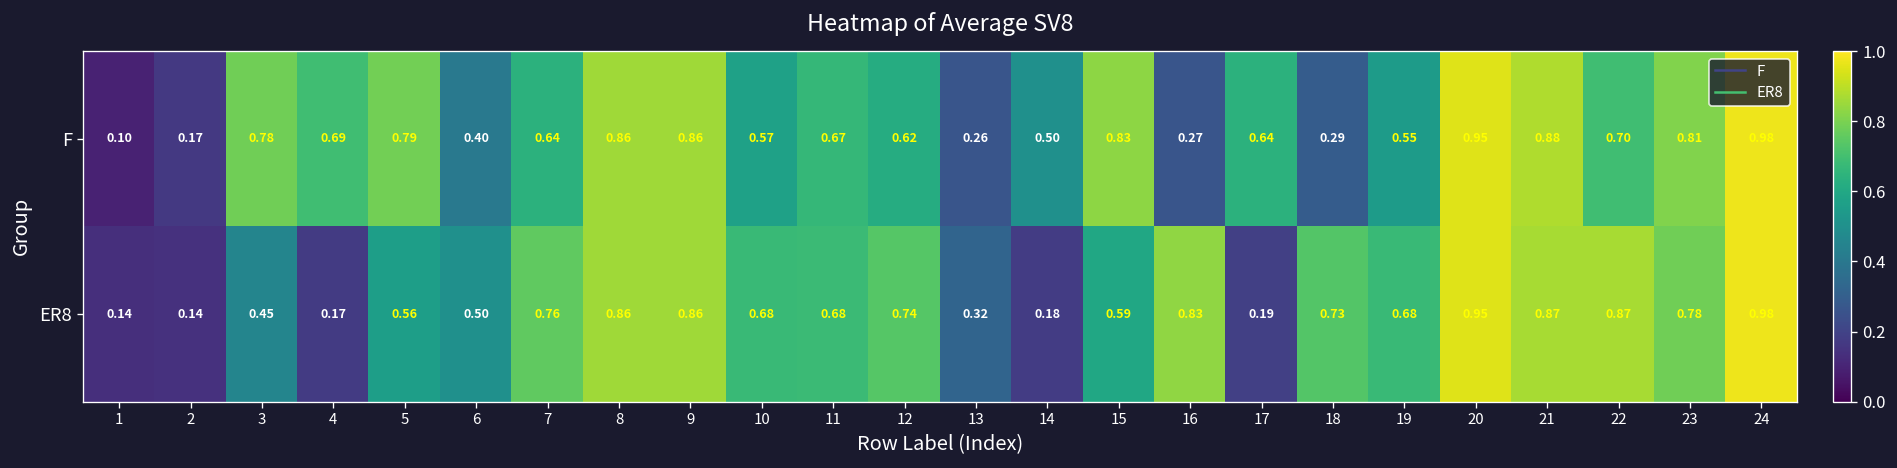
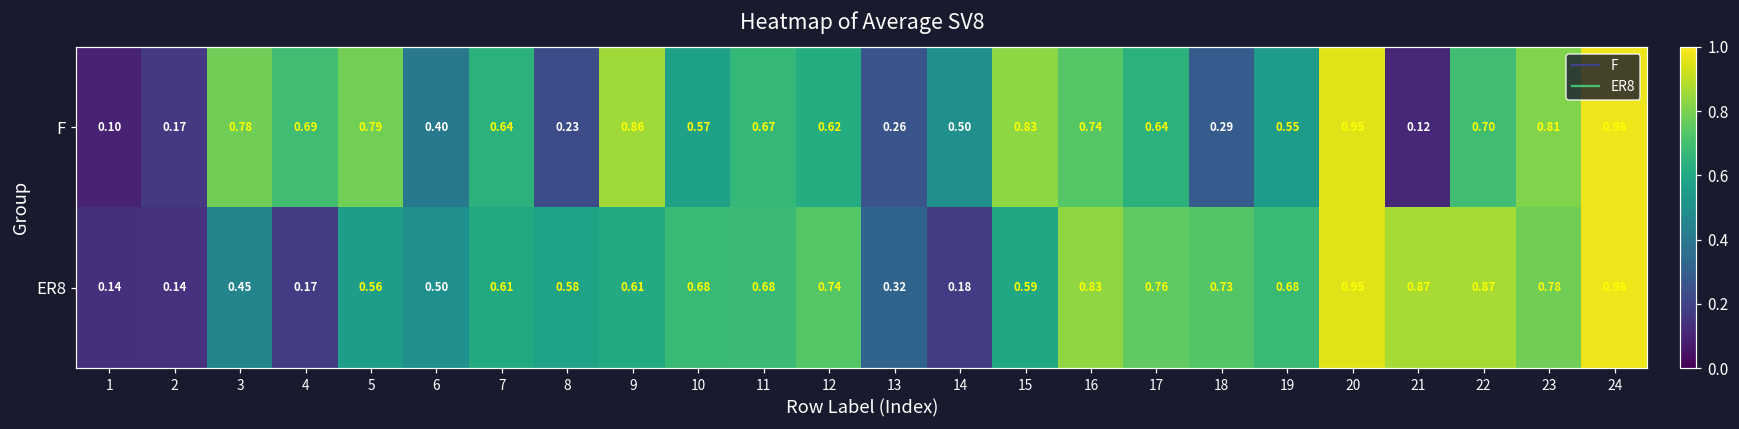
F, 8: 0.86 -> 0.23
F, 16: 0.27 -> 0.74
F, 21: 0.88 -> 0.12
ER8, 7: 0.76 -> 0.61
ER8, 8: 0.86 -> 0.58
ER8, 9: 0.86 -> 0.61
ER8, 17: 0.19 -> 0.76
